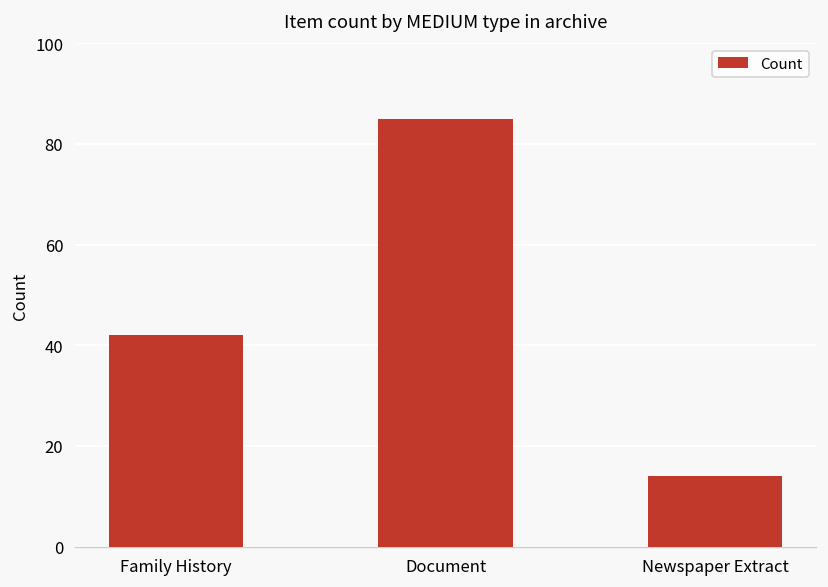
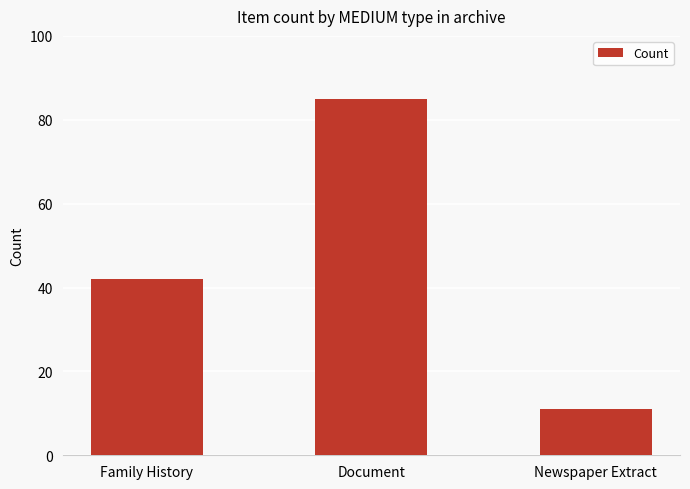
Newspaper Extract: 14 -> 11
